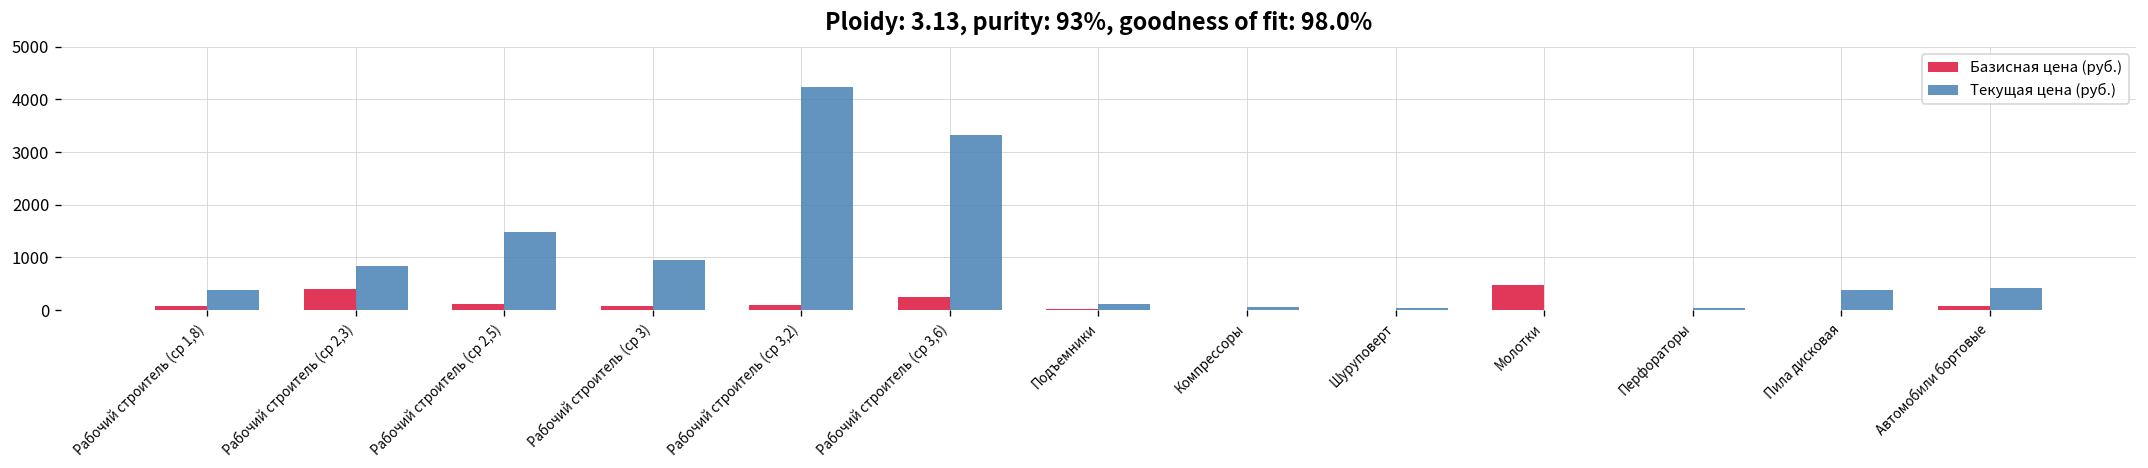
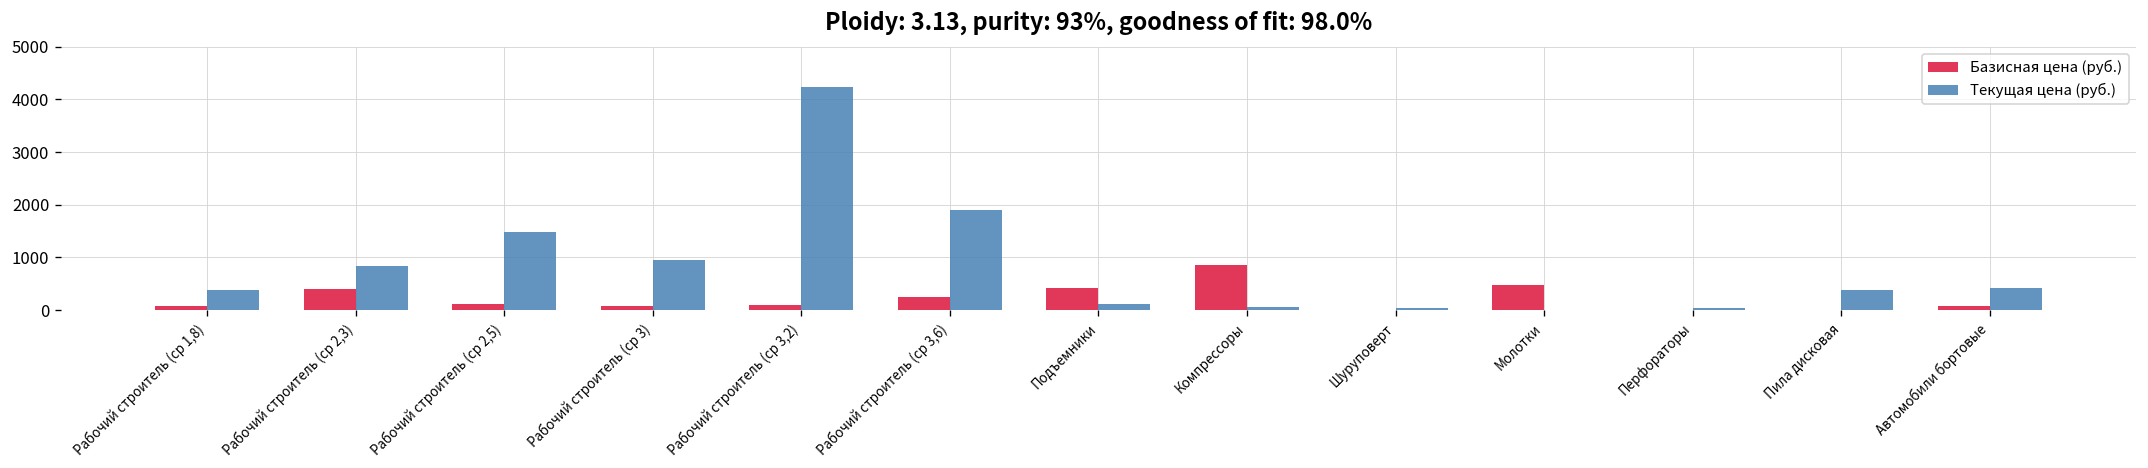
Текущая цена (руб.), Рабочий строитель (ср 3,6): 3300 -> 1900
Базисная цена (руб.), Подъемники: 0 -> 400
Базисная цена (руб.), Компрессоры: 0 -> 900
